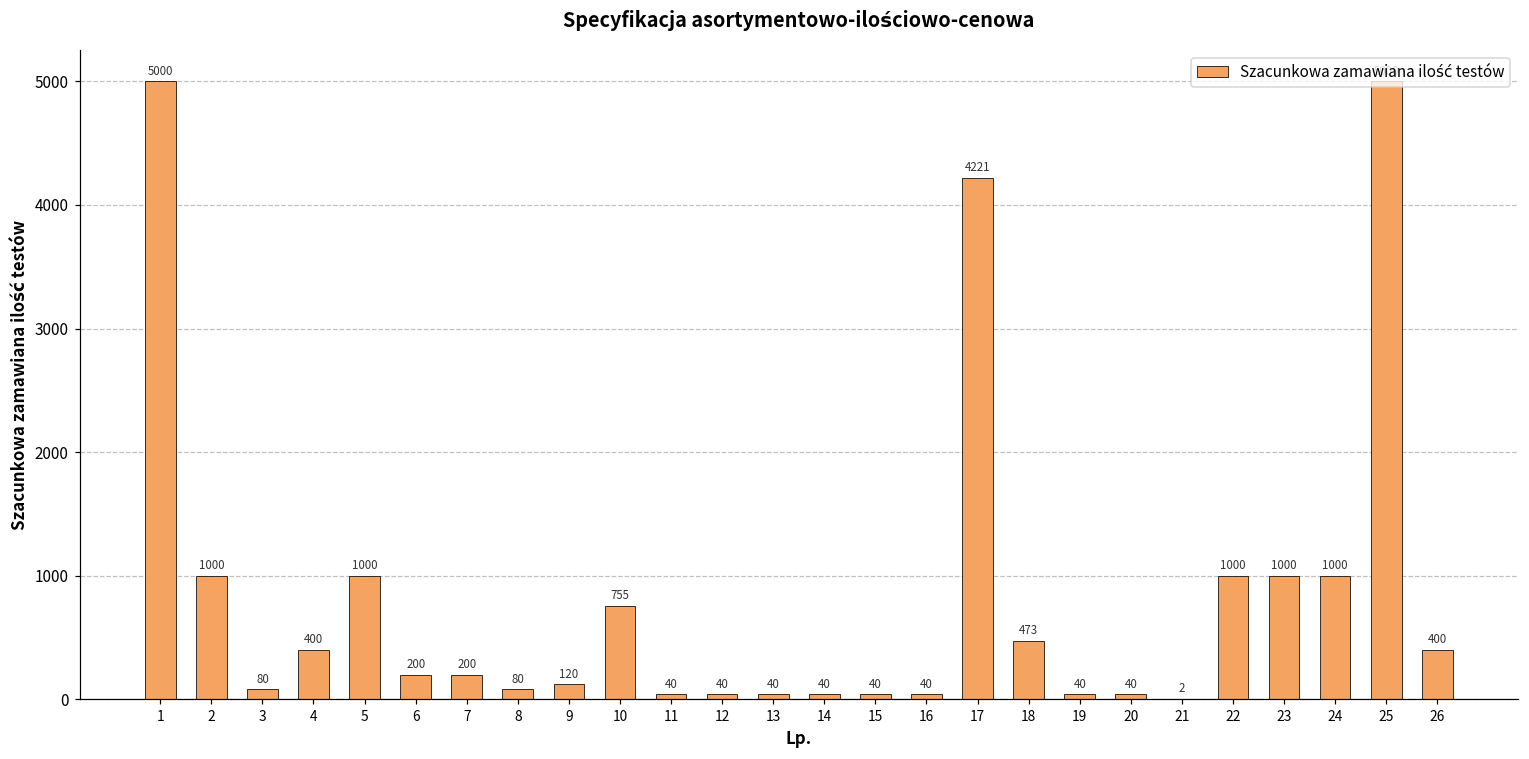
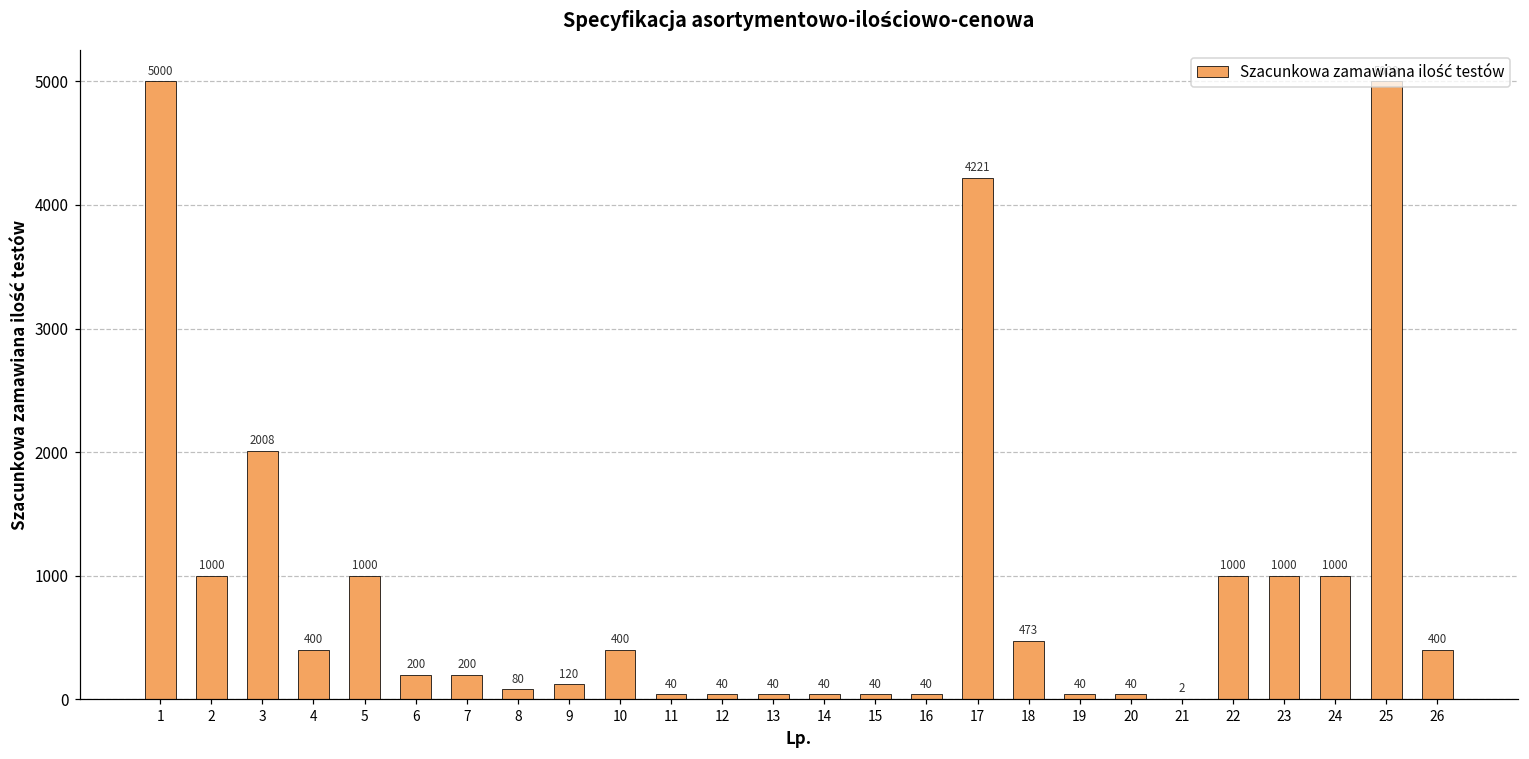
3: 80 -> 2008
10: 755 -> 400
